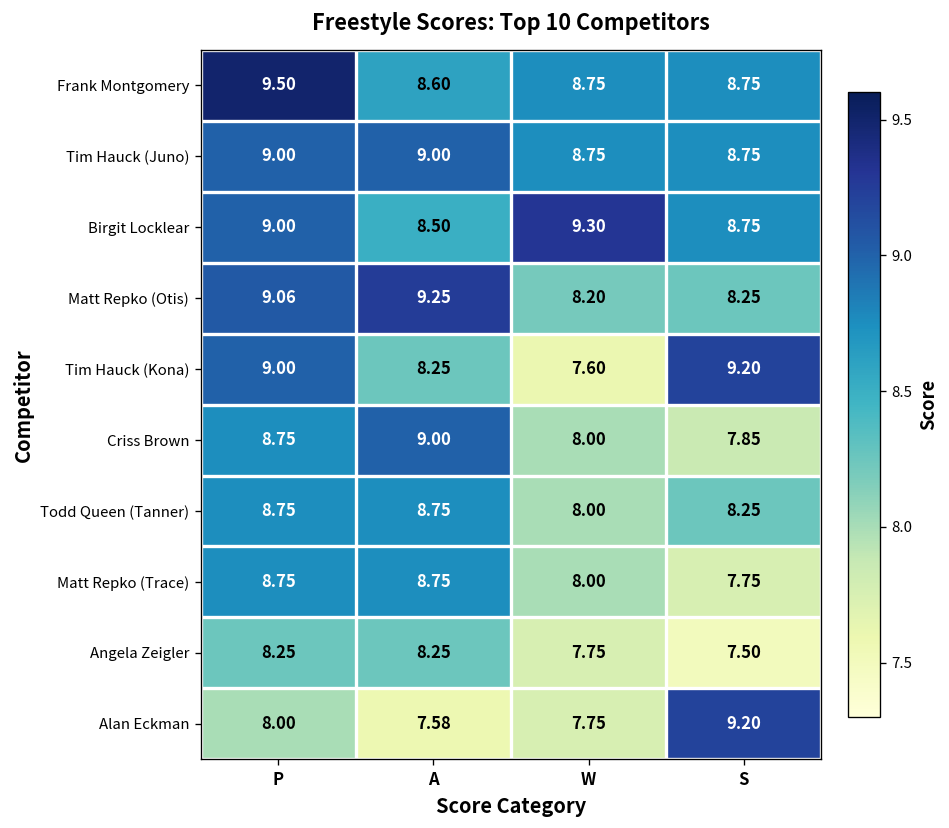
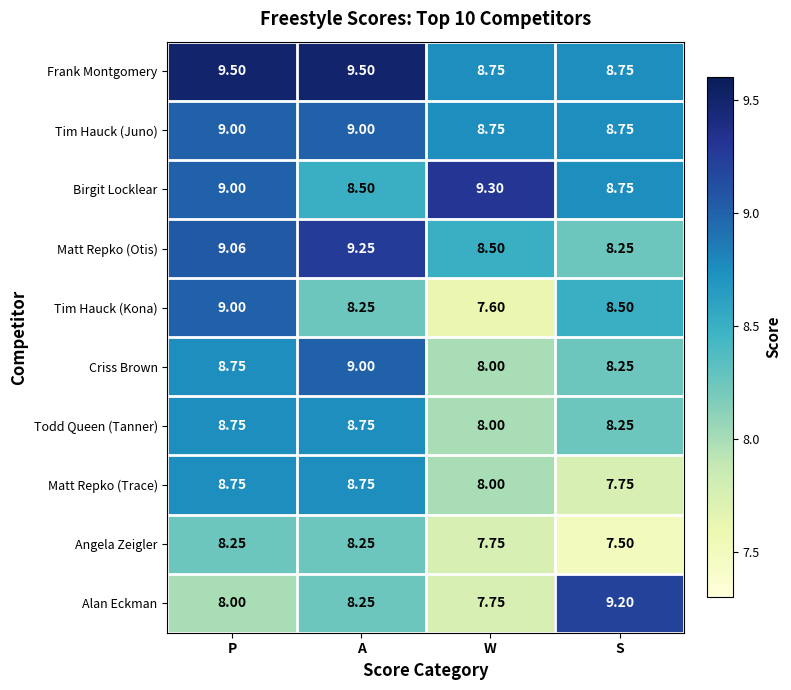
Frank Montgomery, A: 8.60 -> 9.50
Matt Repko (Otis), W: 8.20 -> 8.50
Tim Hauck (Kona), S: 9.20 -> 8.50
Criss Brown, S: 7.85 -> 8.25
Alan Eckman, A: 7.58 -> 8.25
